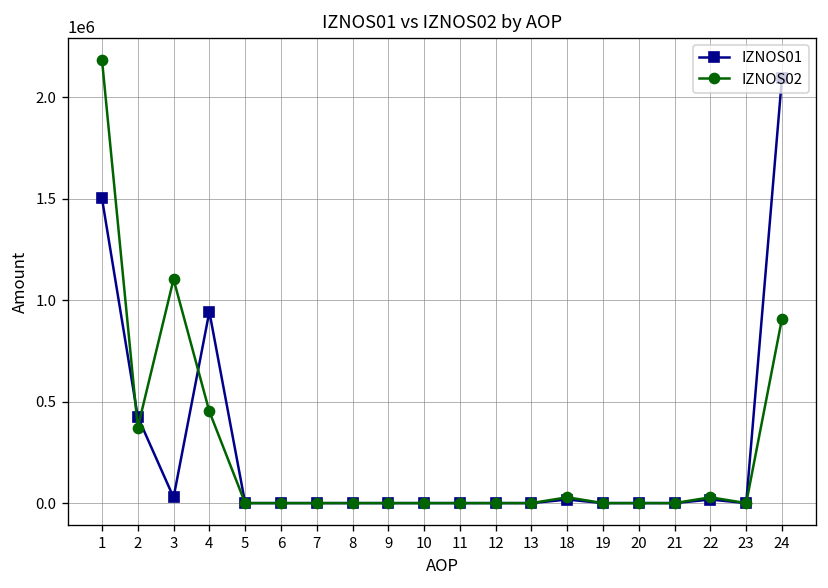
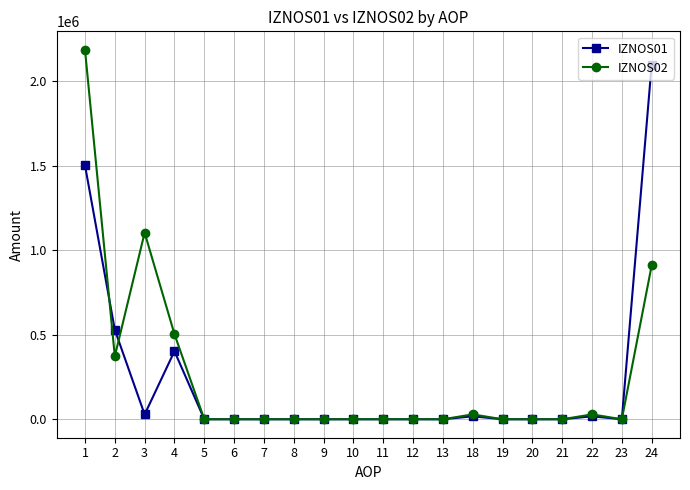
IZNOS01, 2: 430000 -> 530000
IZNOS01, 4: 940000 -> 400000
IZNOS02, 4: 450000 -> 500000
